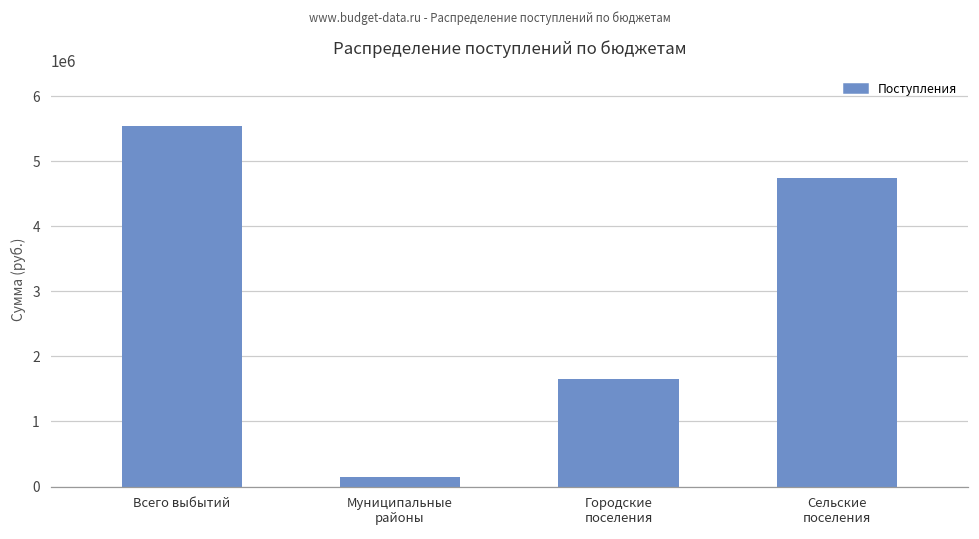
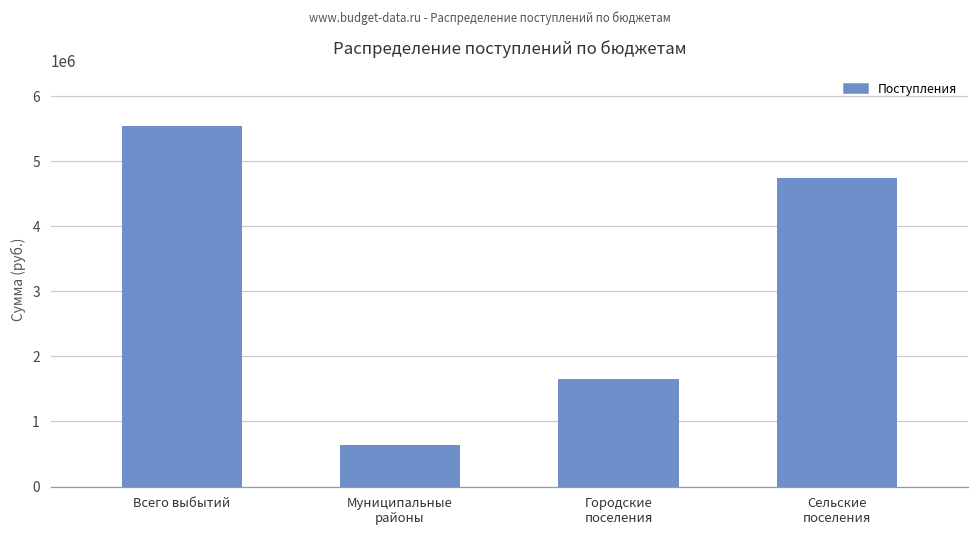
Муниципальные районы: 100000 -> 600000
